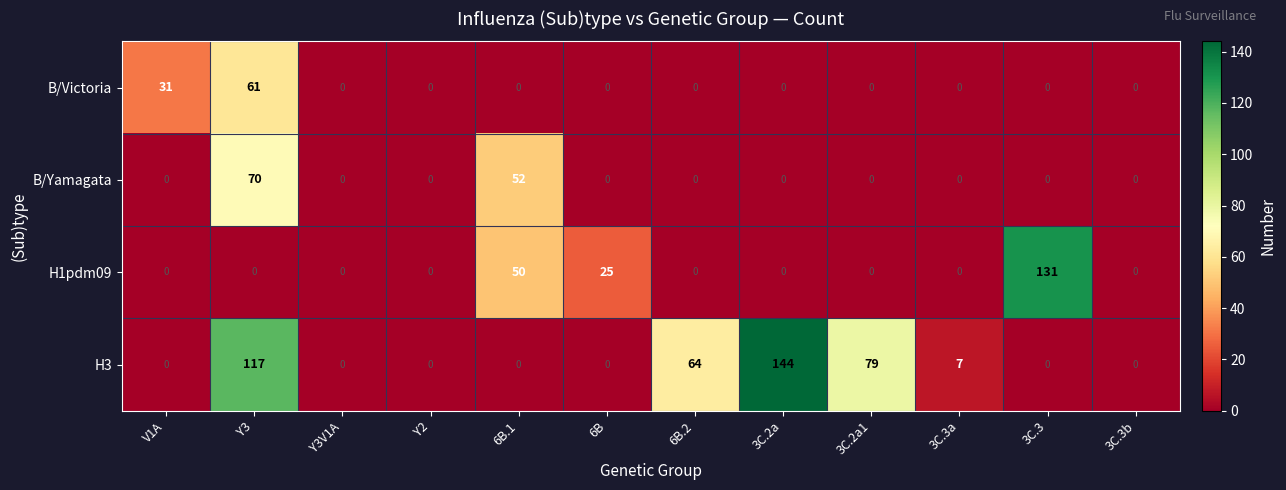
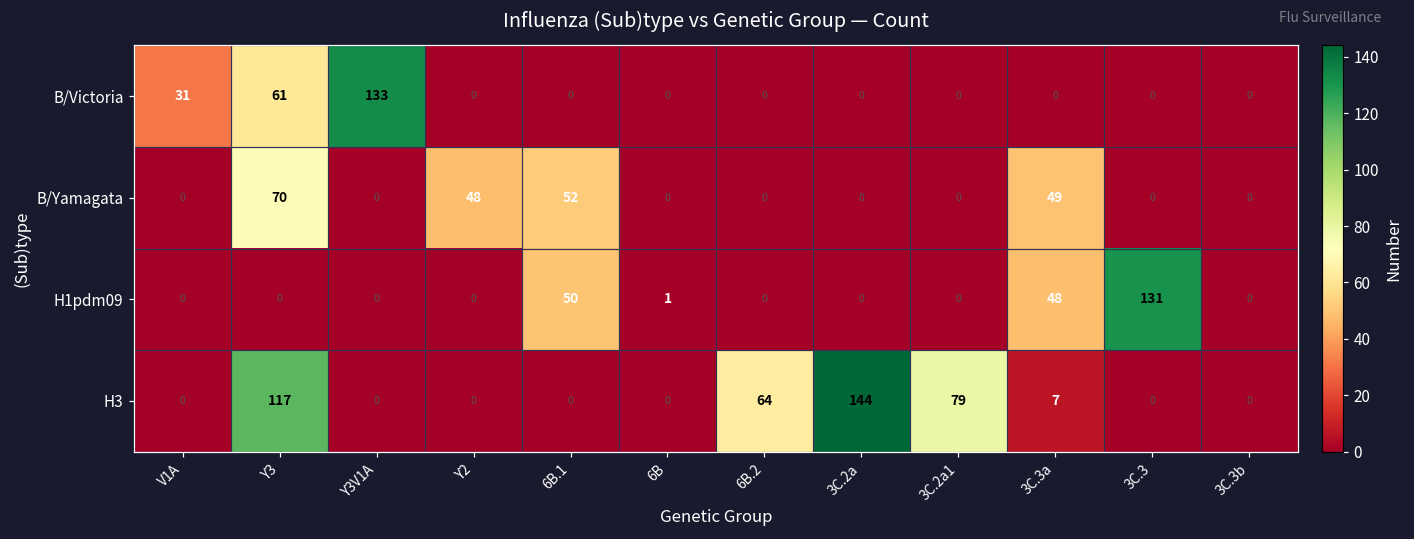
B/Victoria, Y3V1A: 0 -> 133
B/Yamagata, Y2: 0 -> 48
B/Yamagata, 3C.3a: 0 -> 49
H1pdm09, 6B: 25 -> 1
H1pdm09, 3C.3a: 0 -> 48
